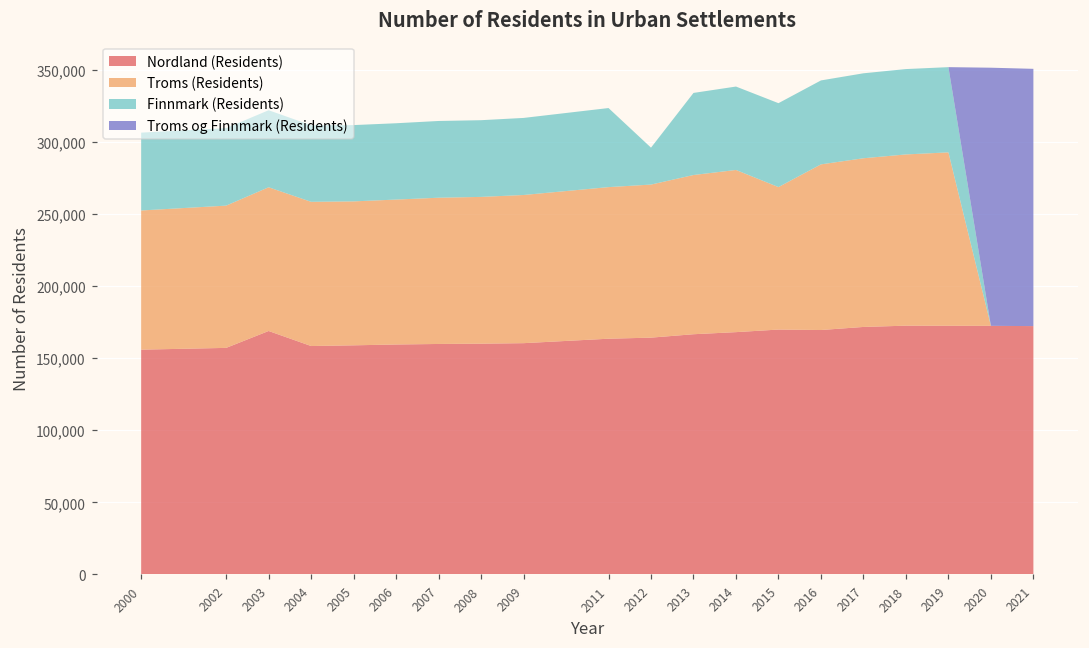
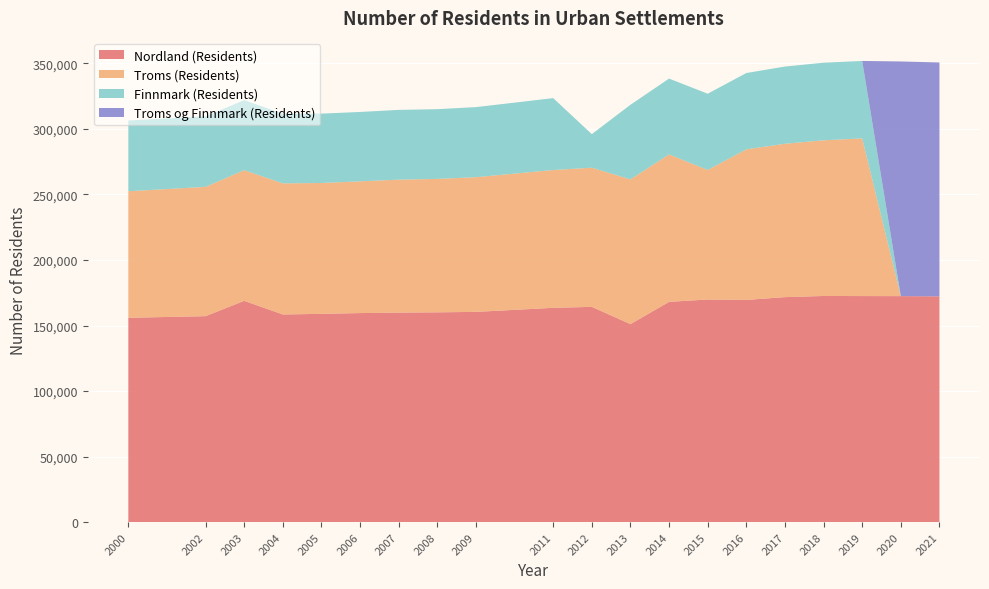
Nordland (Residents), 2013: 167,000 -> 151,000
